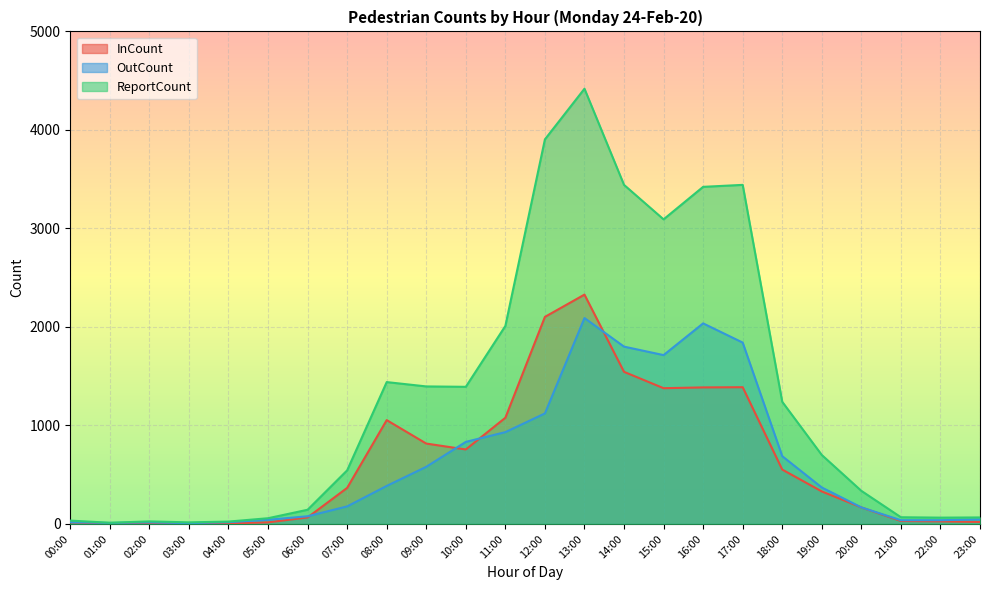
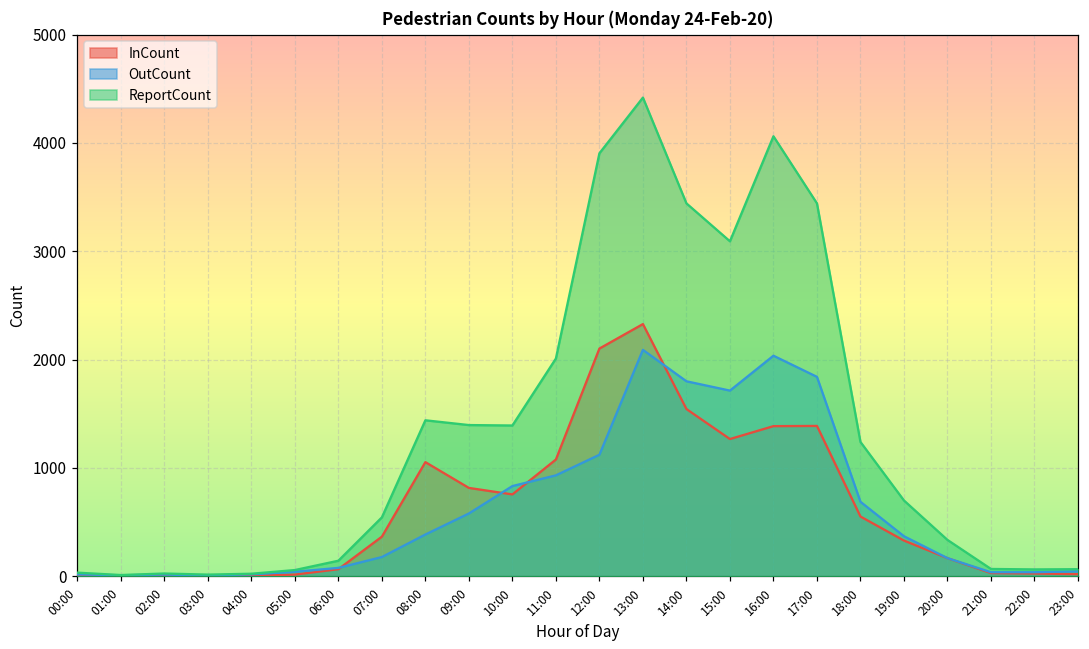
InCount, 15:00: 1400 -> 1300
ReportCount, 16:00: 3400 -> 4100
